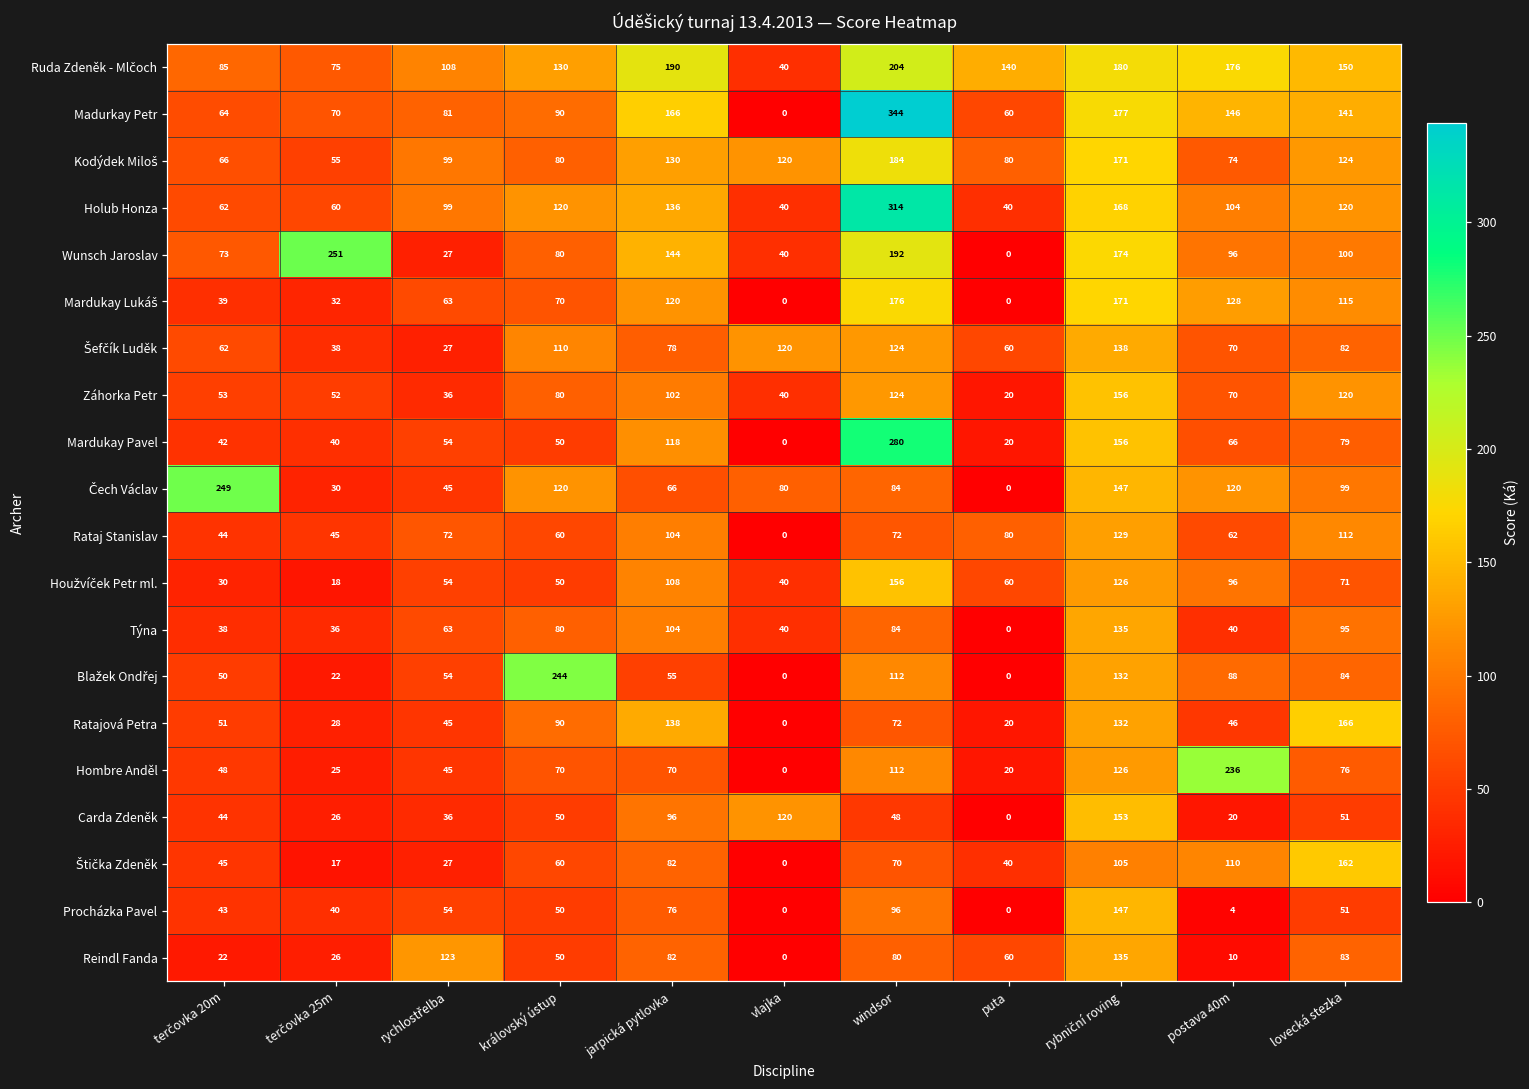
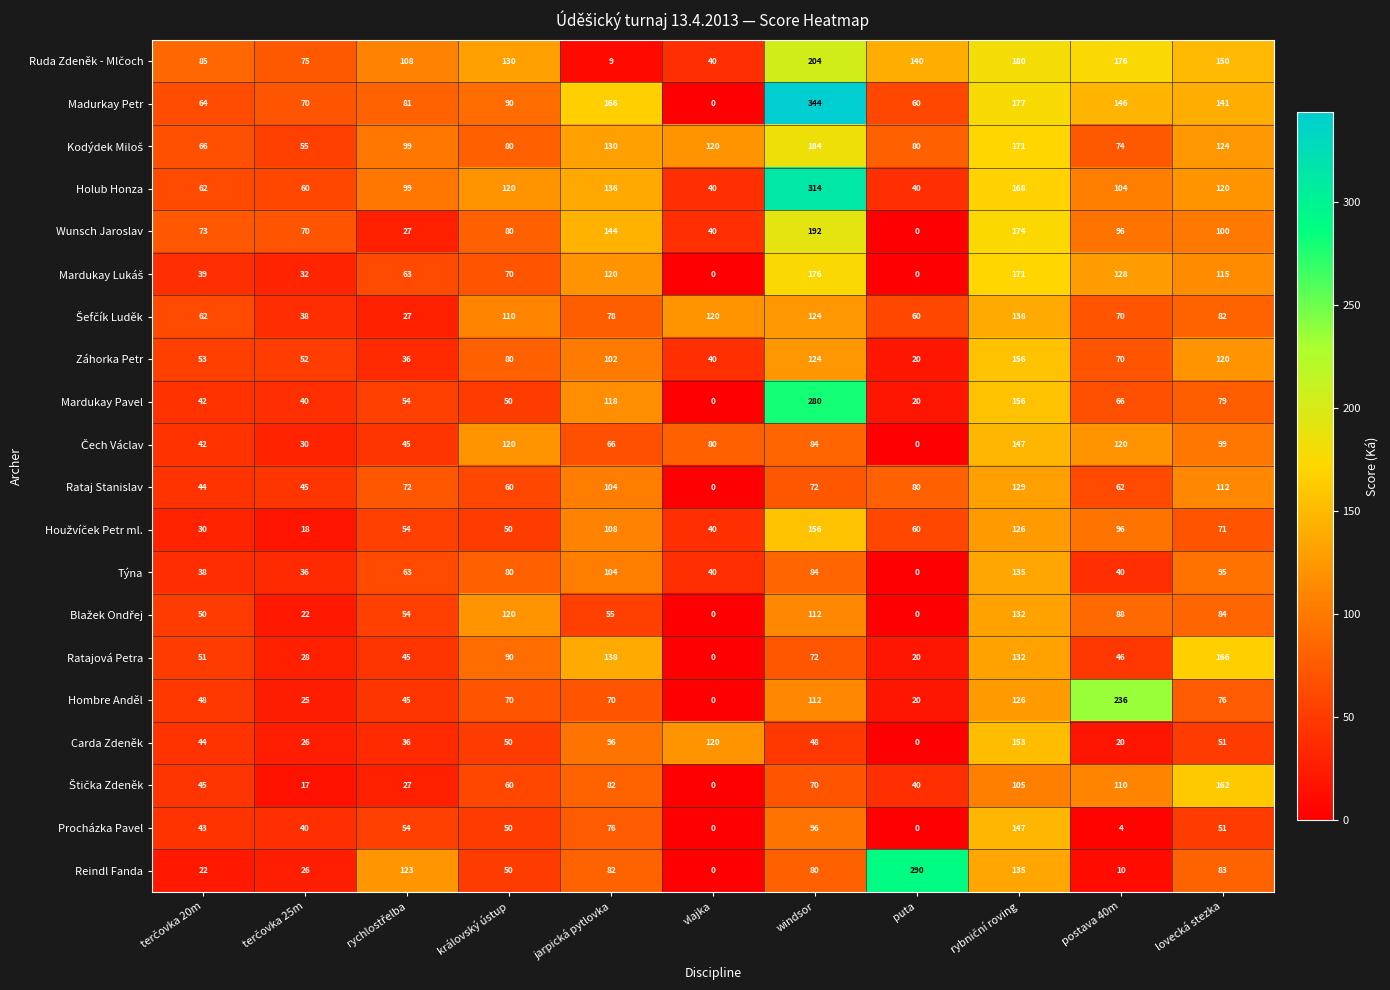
Ruda Zdeněk - Mlčoch, jarpická pytlovka: 190 -> 9
Wunsch Jaroslav, terčovka 25m: 251 -> 70
Čech Václav, terčovka 20m: 249 -> 42
Blažek Ondřej, královský ústup: 244 -> 120
Reindl Fanda, puta: 60 -> 290
